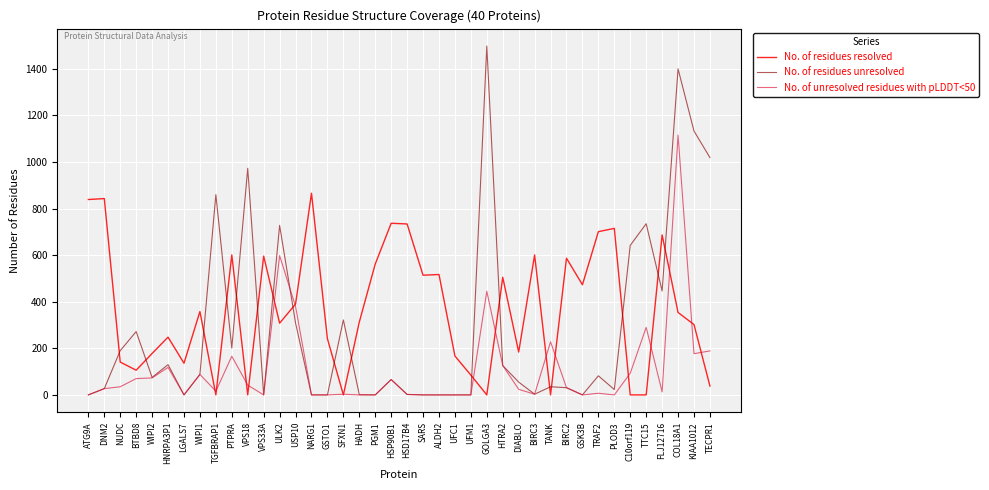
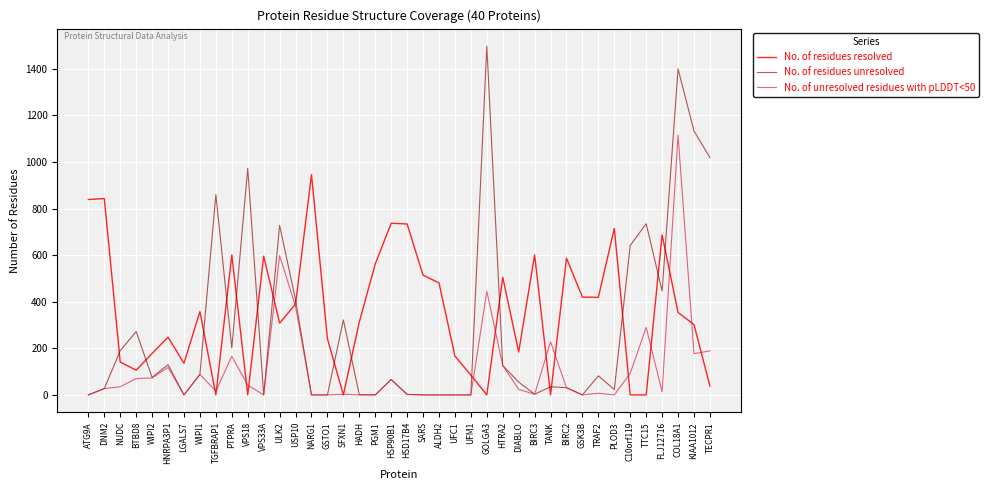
No. of residues unresolved, USP10: 310 -> 410
No. of residues resolved, NARG1: 870 -> 950
No. of residues resolved, ALDH2: 520 -> 480
No. of residues resolved, GSK3B: 470 -> 420
No. of residues resolved, TRAF2: 700 -> 420
